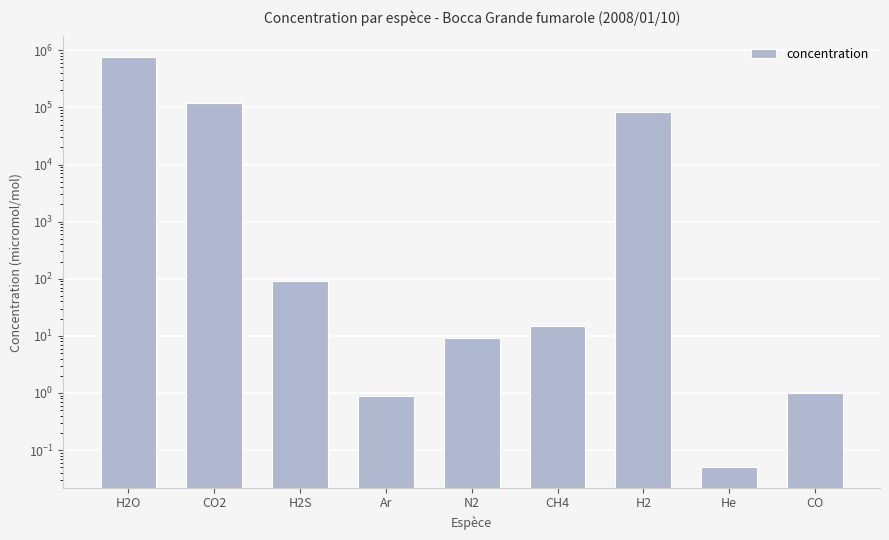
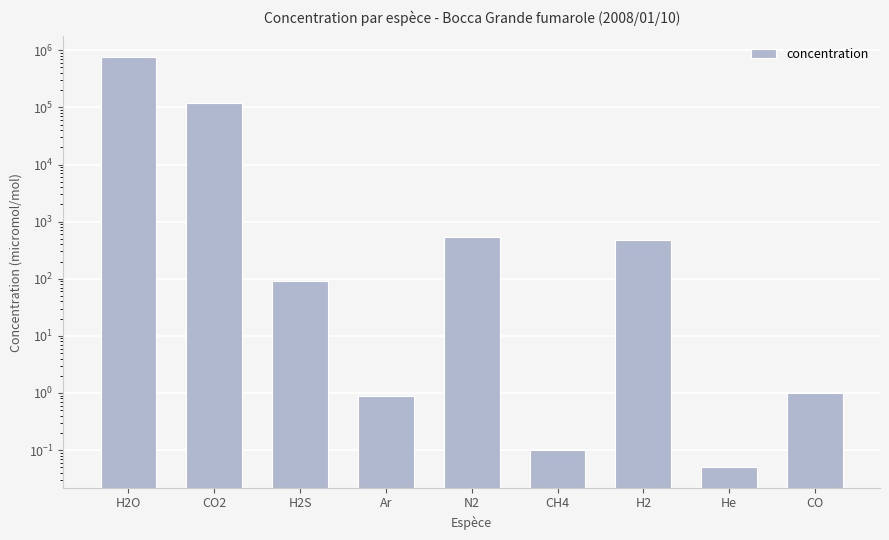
N2: 9 -> 500
CH4: 15 -> 0.1
H2: 80000 -> 500
